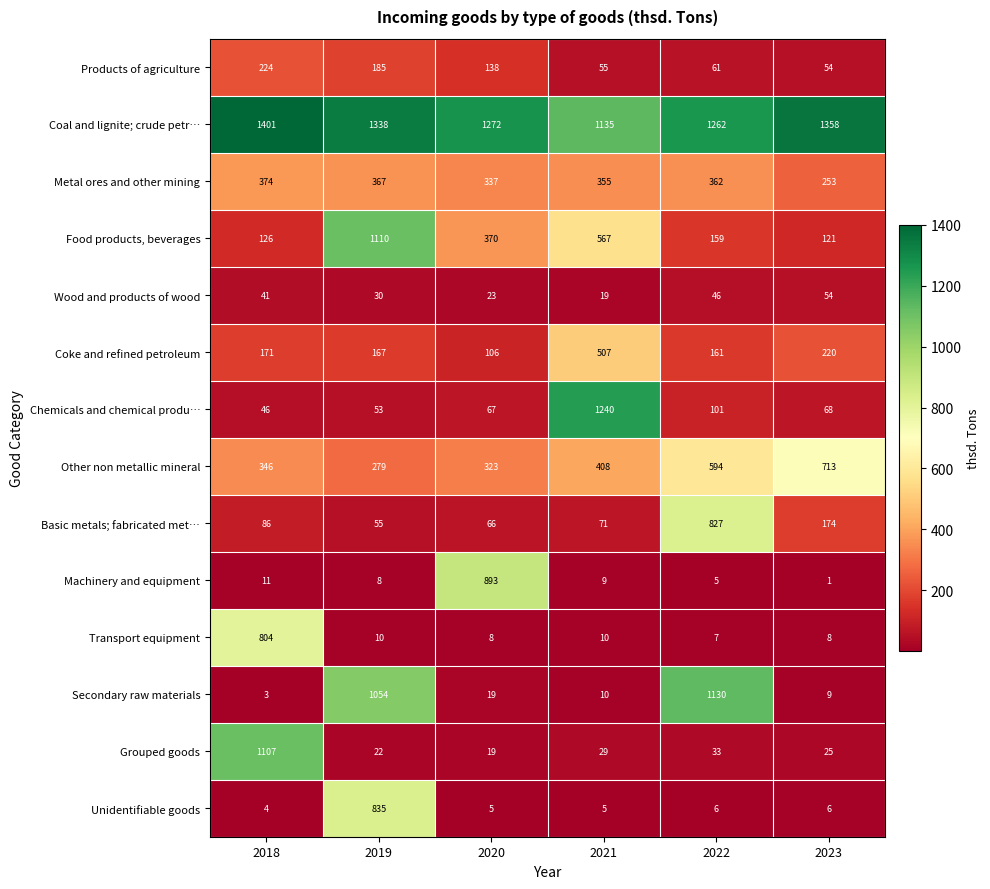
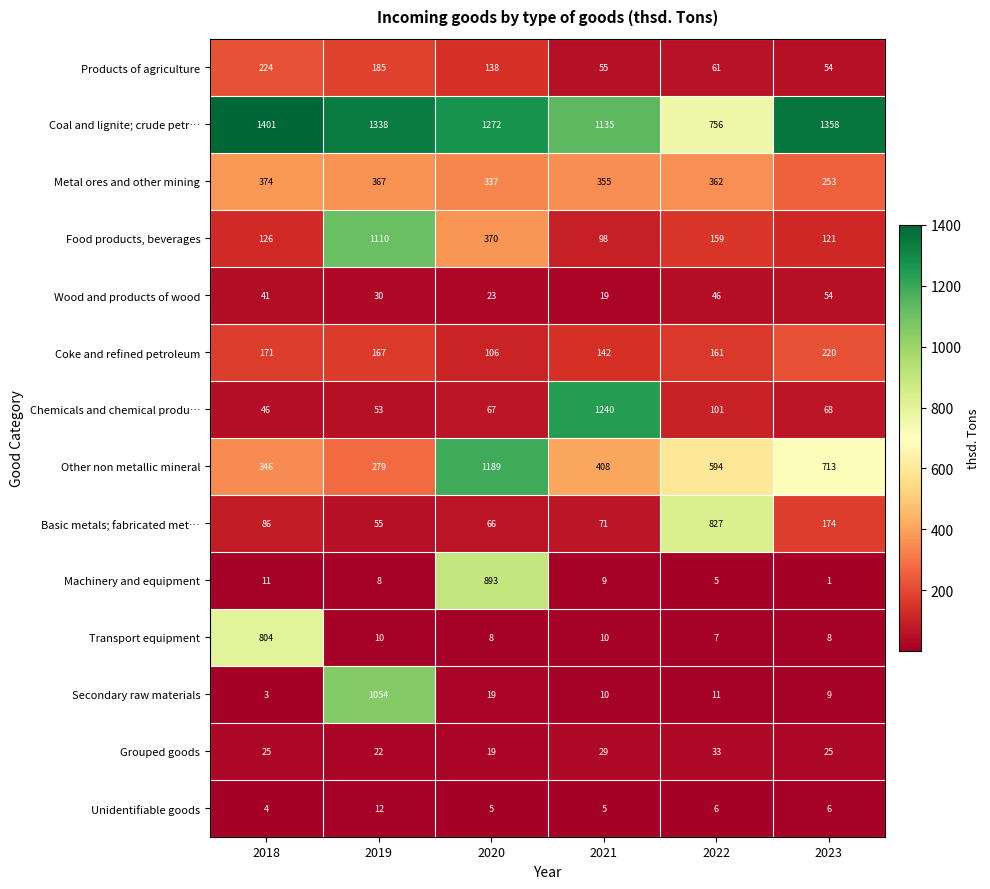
Coal and lignite; crude petr…, 2022: 1262 -> 756
Food products, beverages, 2021: 567 -> 98
Coke and refined petroleum, 2021: 507 -> 142
Other non metallic mineral, 2020: 323 -> 1189
Secondary raw materials, 2022: 1130 -> 11
Grouped goods, 2018: 1107 -> 25
Unidentifiable goods, 2019: 835 -> 12
